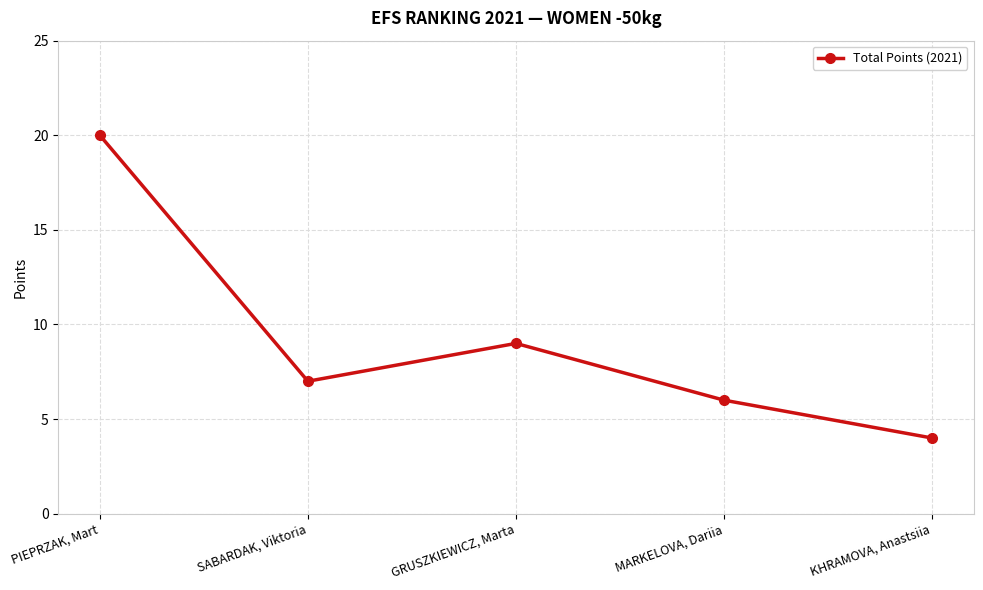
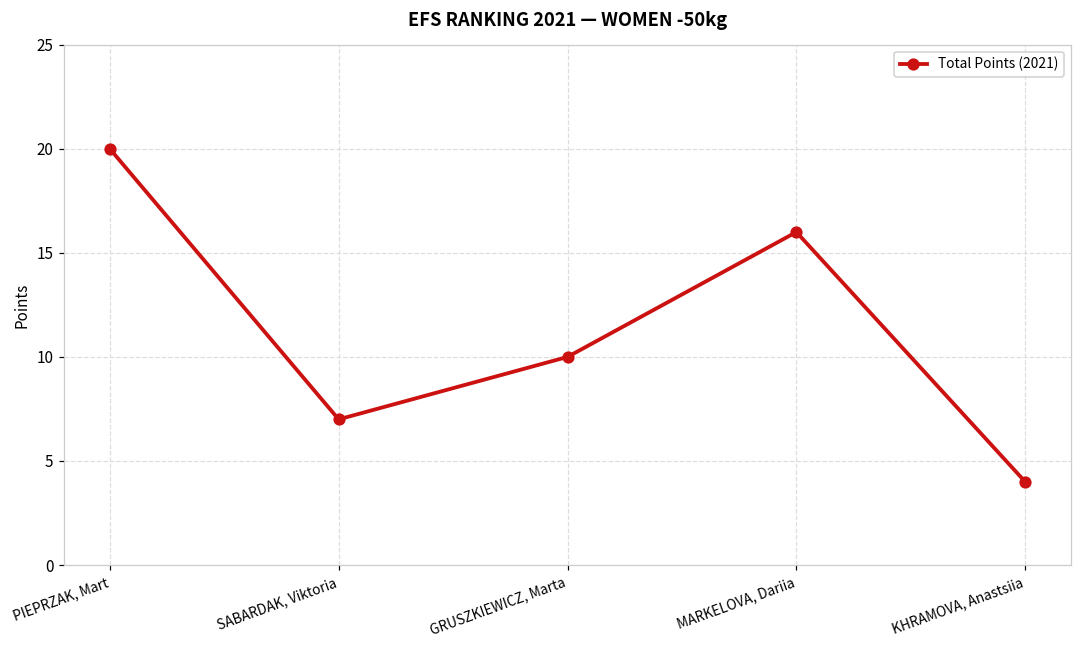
GRUSZKIEWICZ, Marta: 9 -> 10
MARKELOVA, Dariia: 6 -> 16
